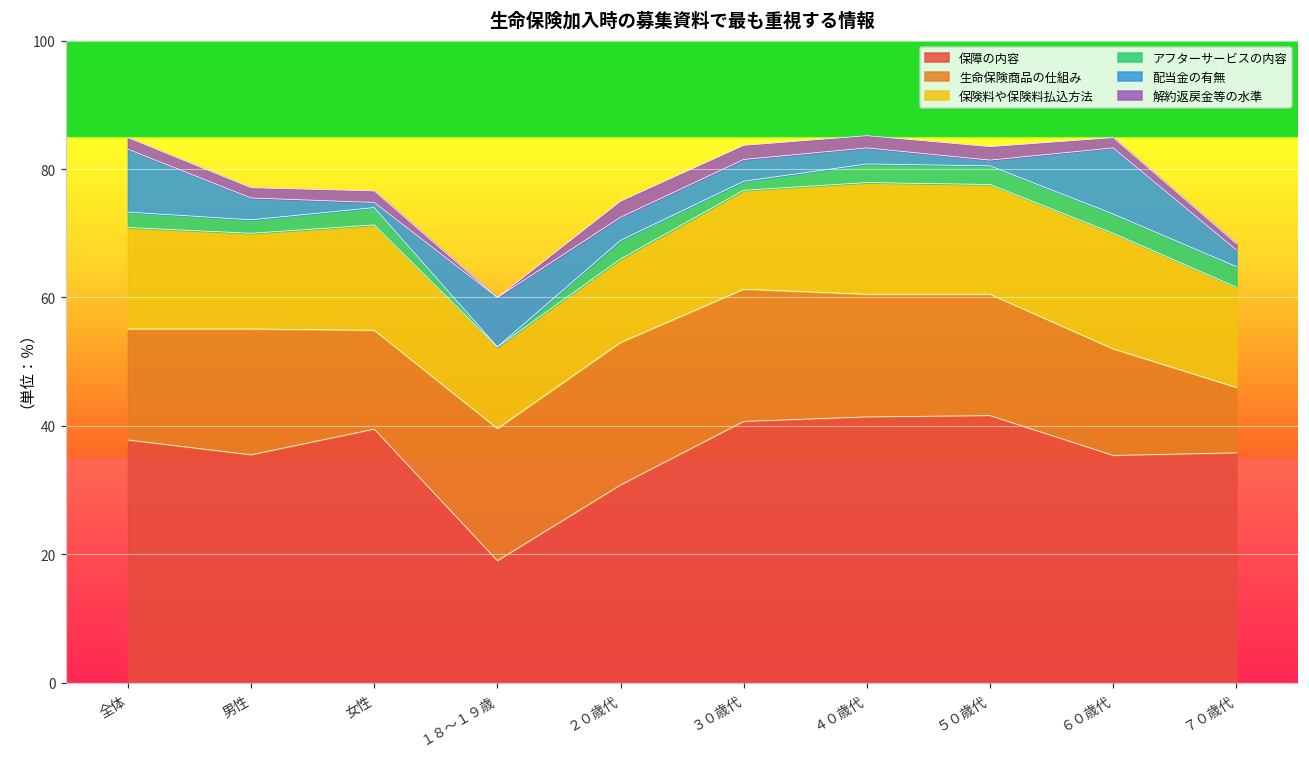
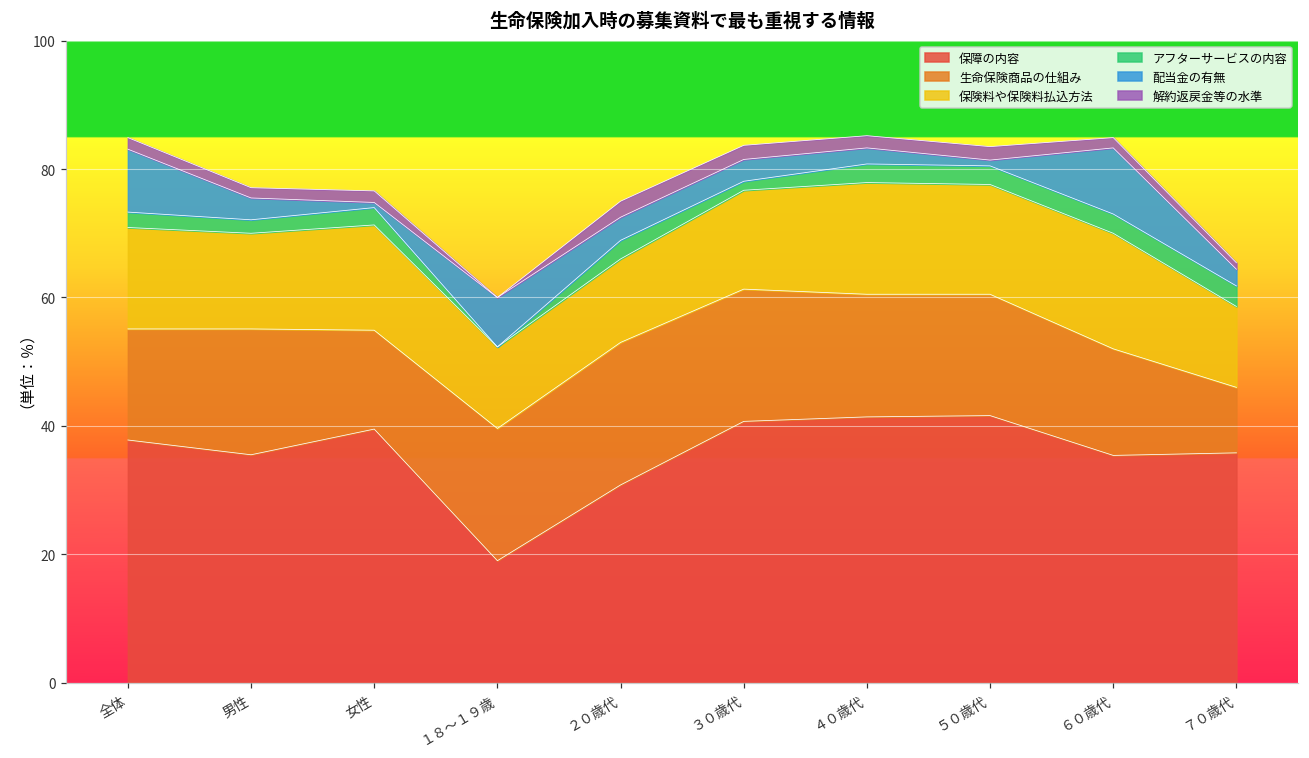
保険料や保険料払込方法, ７０歳代: 16 -> 13
